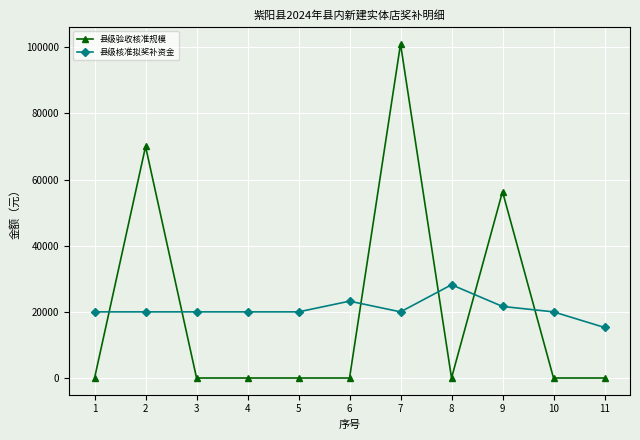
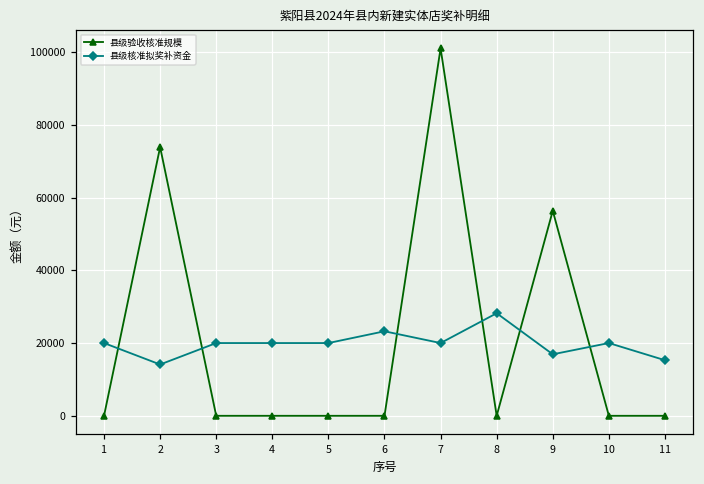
县级验收核准规模, 2: 70000 -> 74000
县级核准拟奖补资金, 2: 20000 -> 14000
县级核准拟奖补资金, 9: 22000 -> 17000
